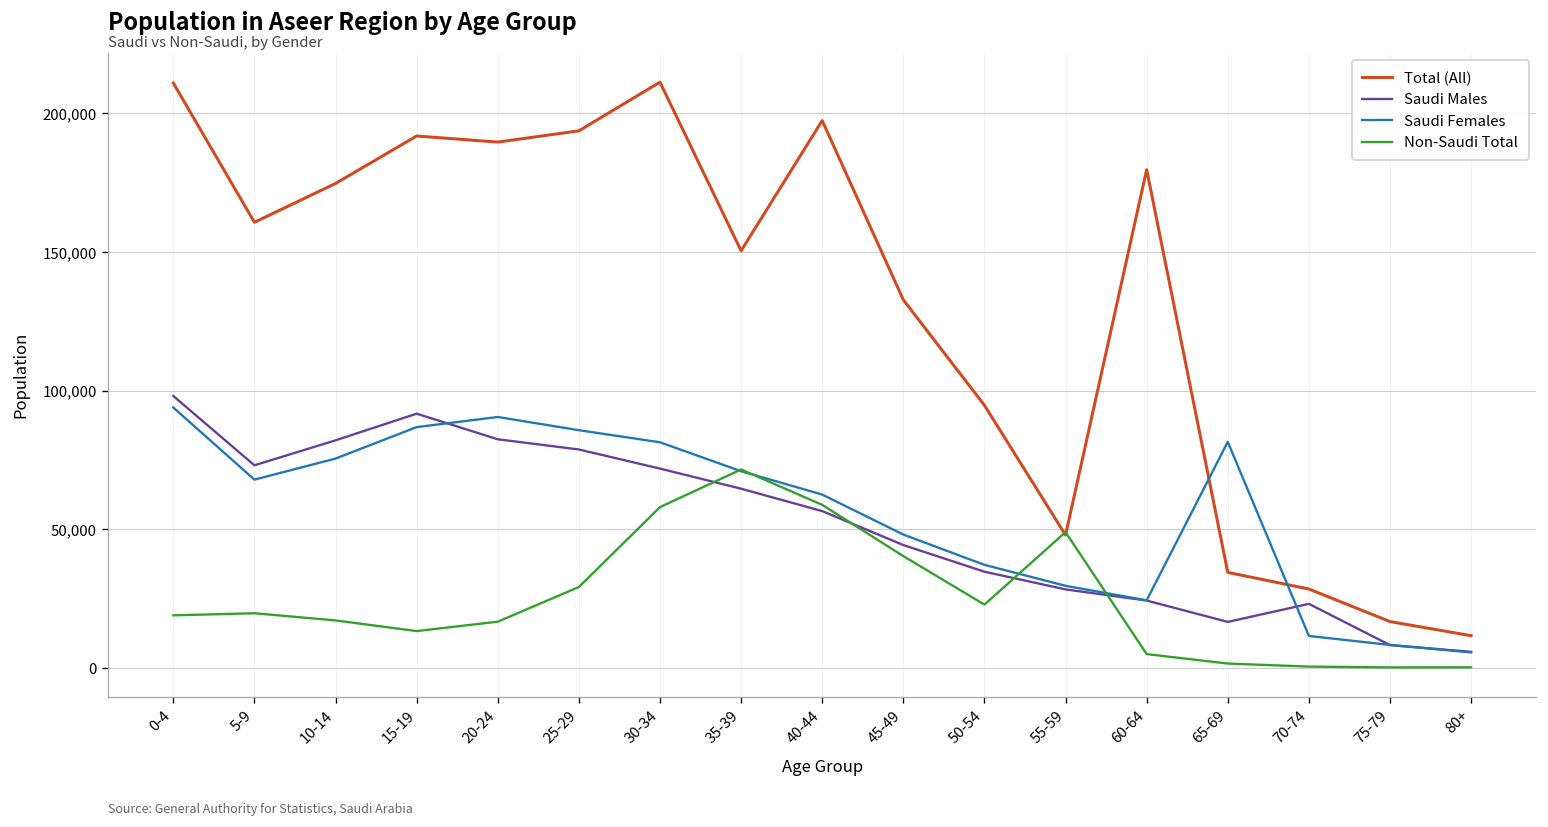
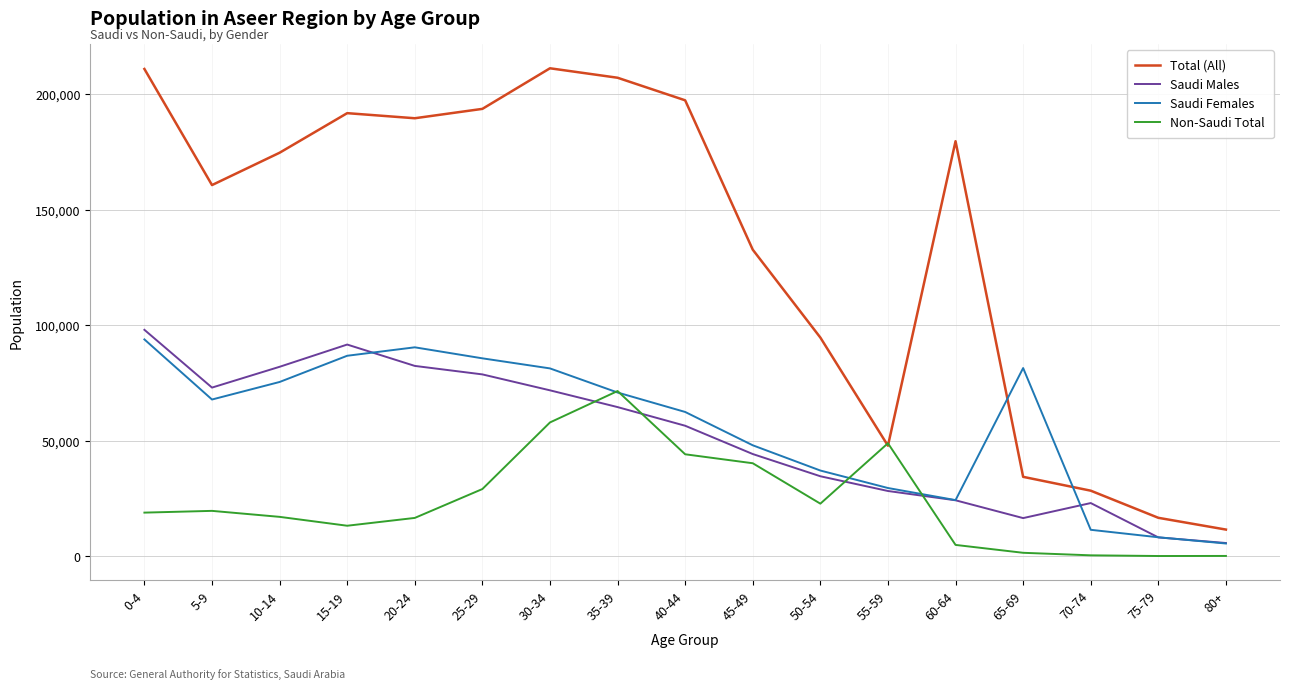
Total (All), 35-39: 150,000 -> 207,000
Non-Saudi Total, 40-44: 59,000 -> 44,000
